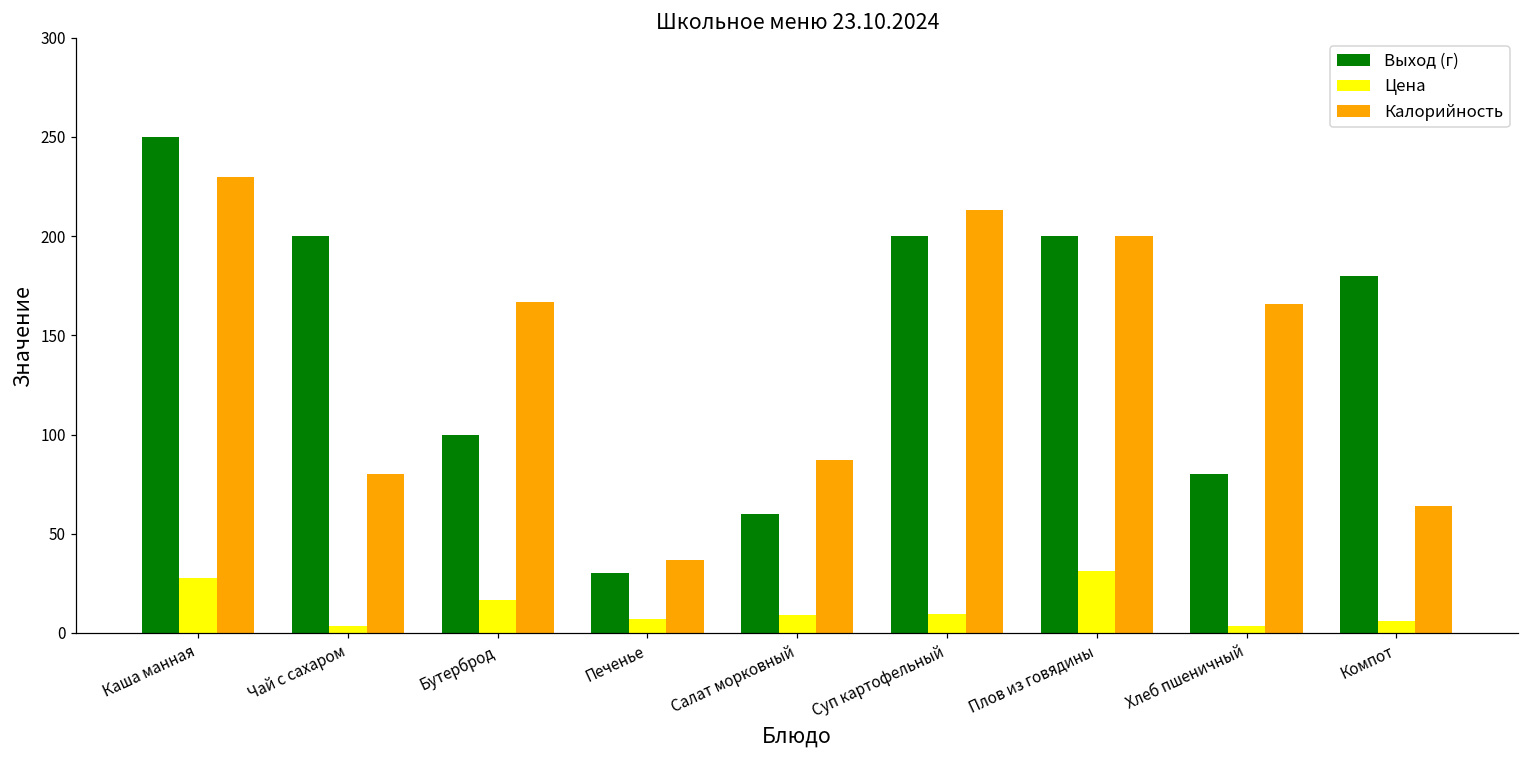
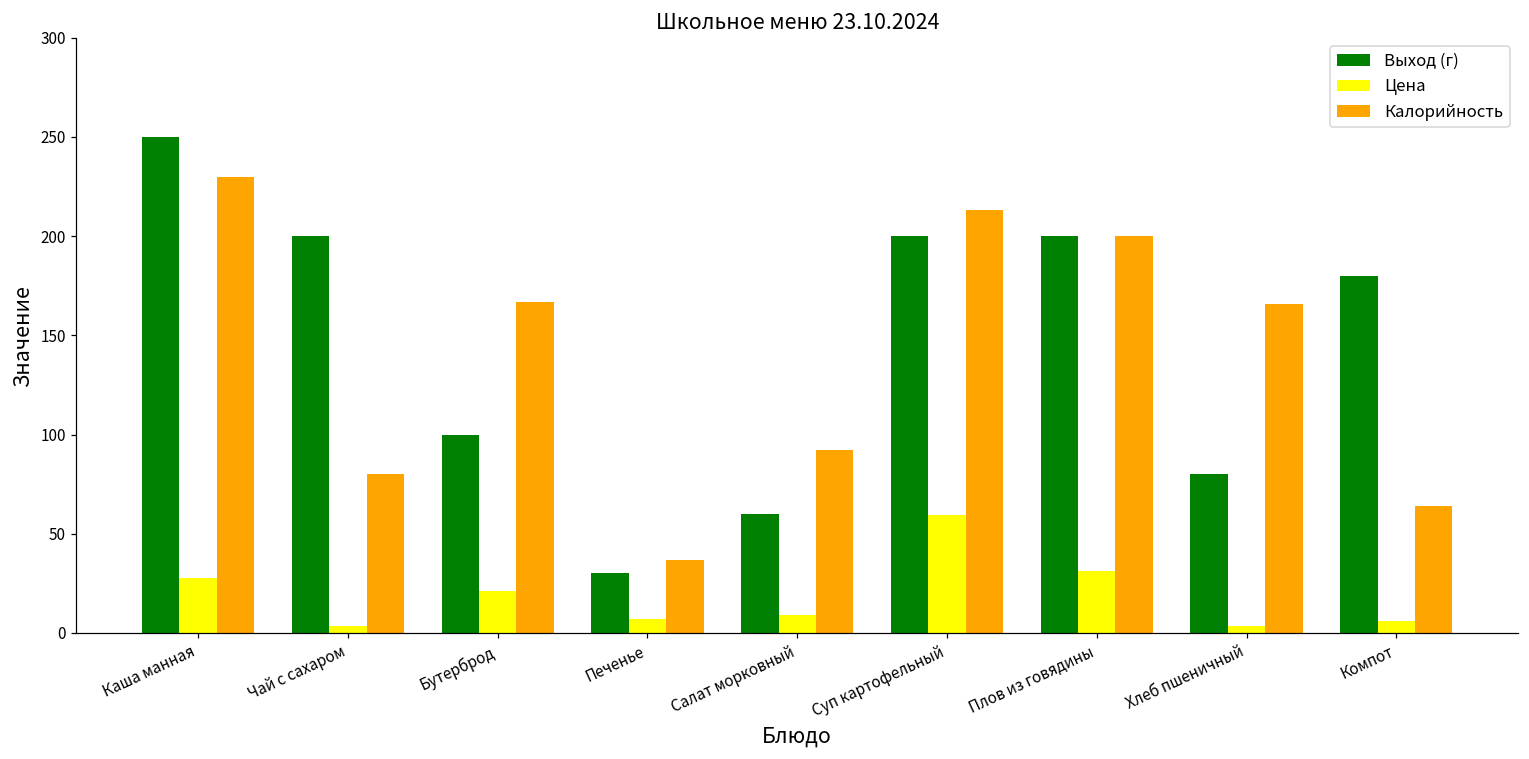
Цена, Бутерброд: 17 -> 21
Калорийность, Салат морковный: 87 -> 92
Цена, Суп картофельный: 10 -> 59
